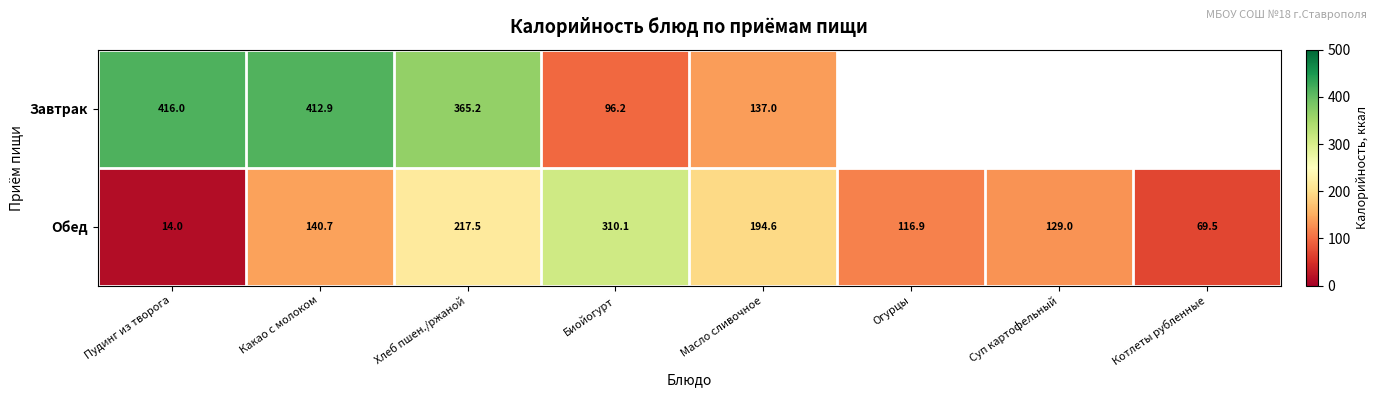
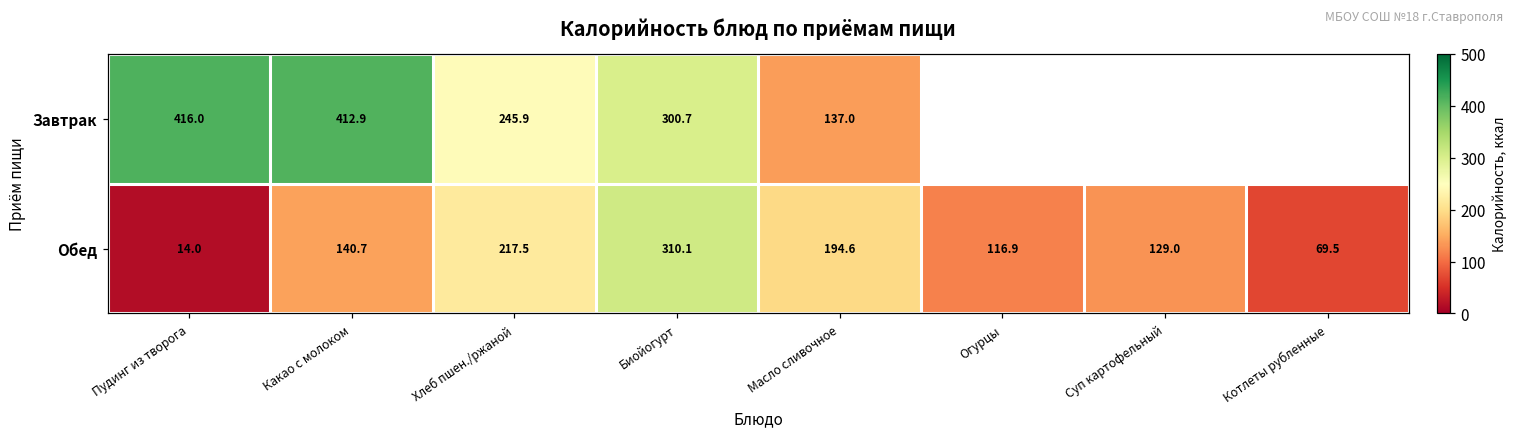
Завтрак, Хлеб пшен./ржаной: 365.2 -> 245.9
Завтрак, Биойогурт: 96.2 -> 300.7
